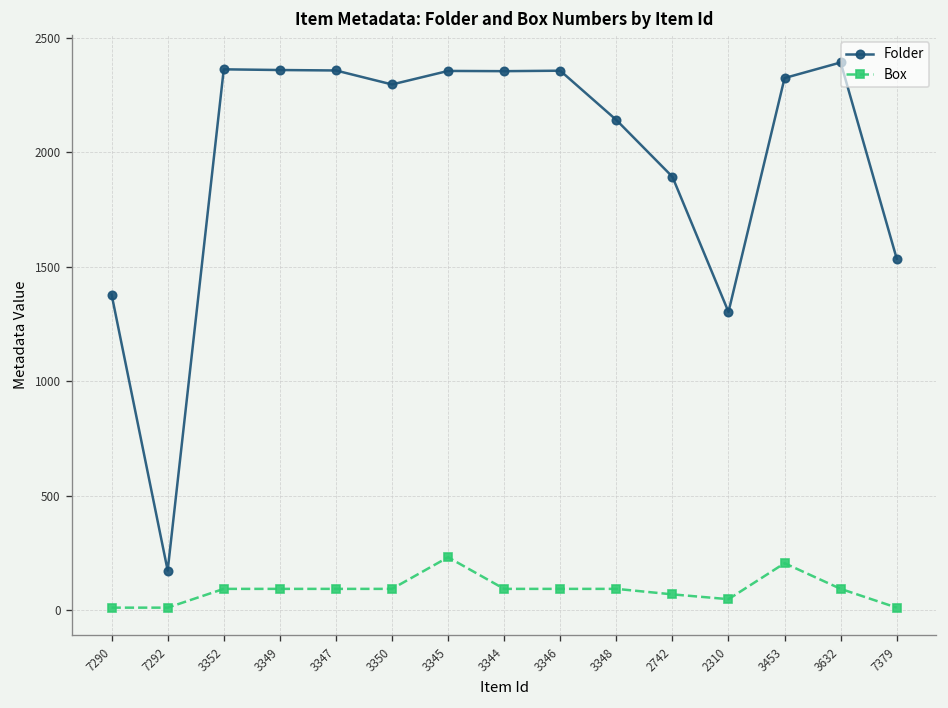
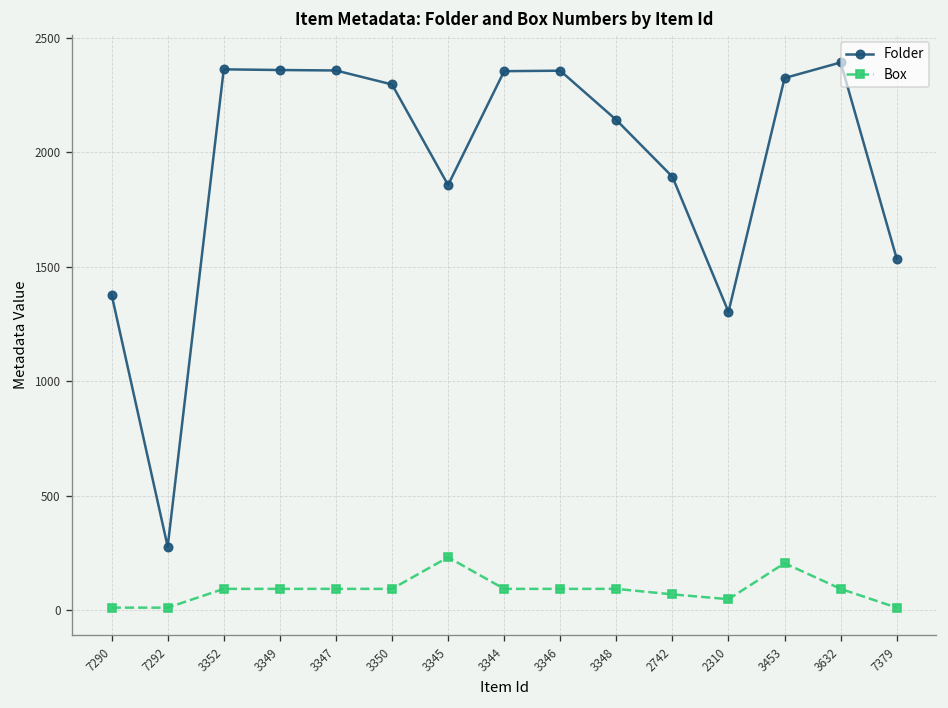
Folder, 7292: 170 -> 280
Folder, 3345: 2360 -> 1860
